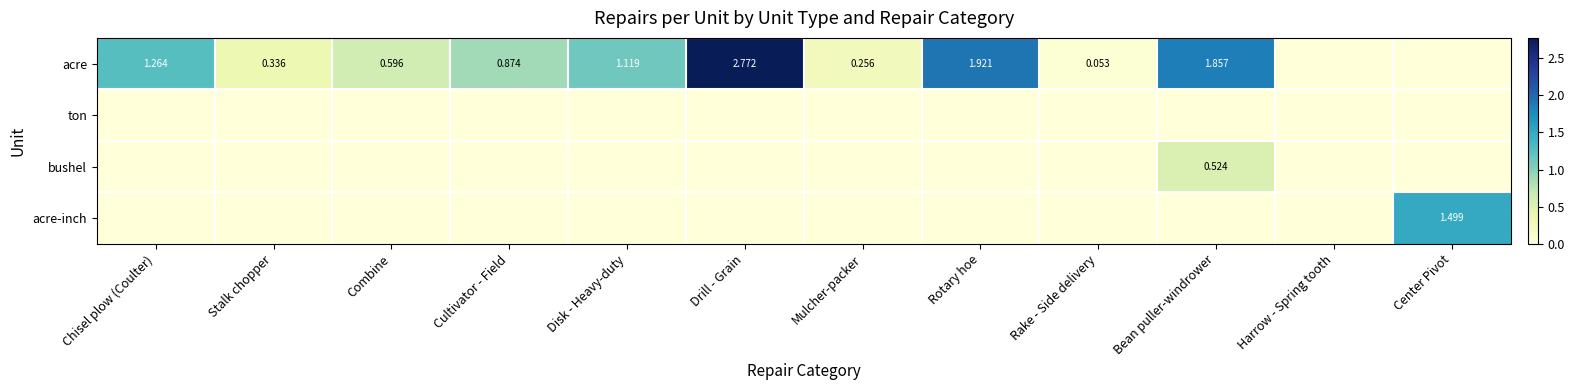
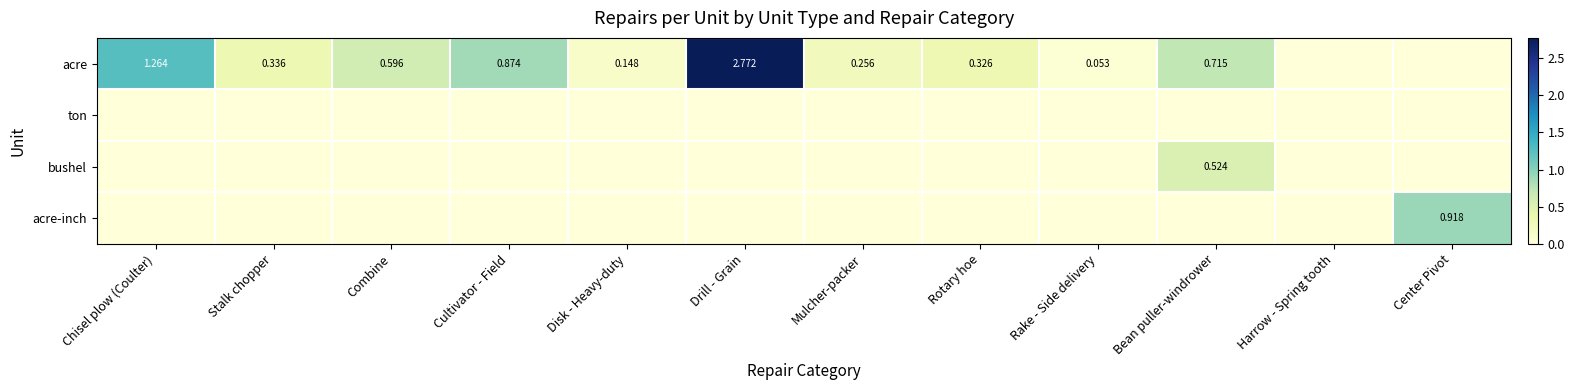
acre, Disk - Heavy-duty: 1.119 -> 0.148
acre, Rotary hoe: 1.921 -> 0.326
acre, Bean puller-windrower: 1.857 -> 0.715
acre-inch, Center Pivot: 1.499 -> 0.918
